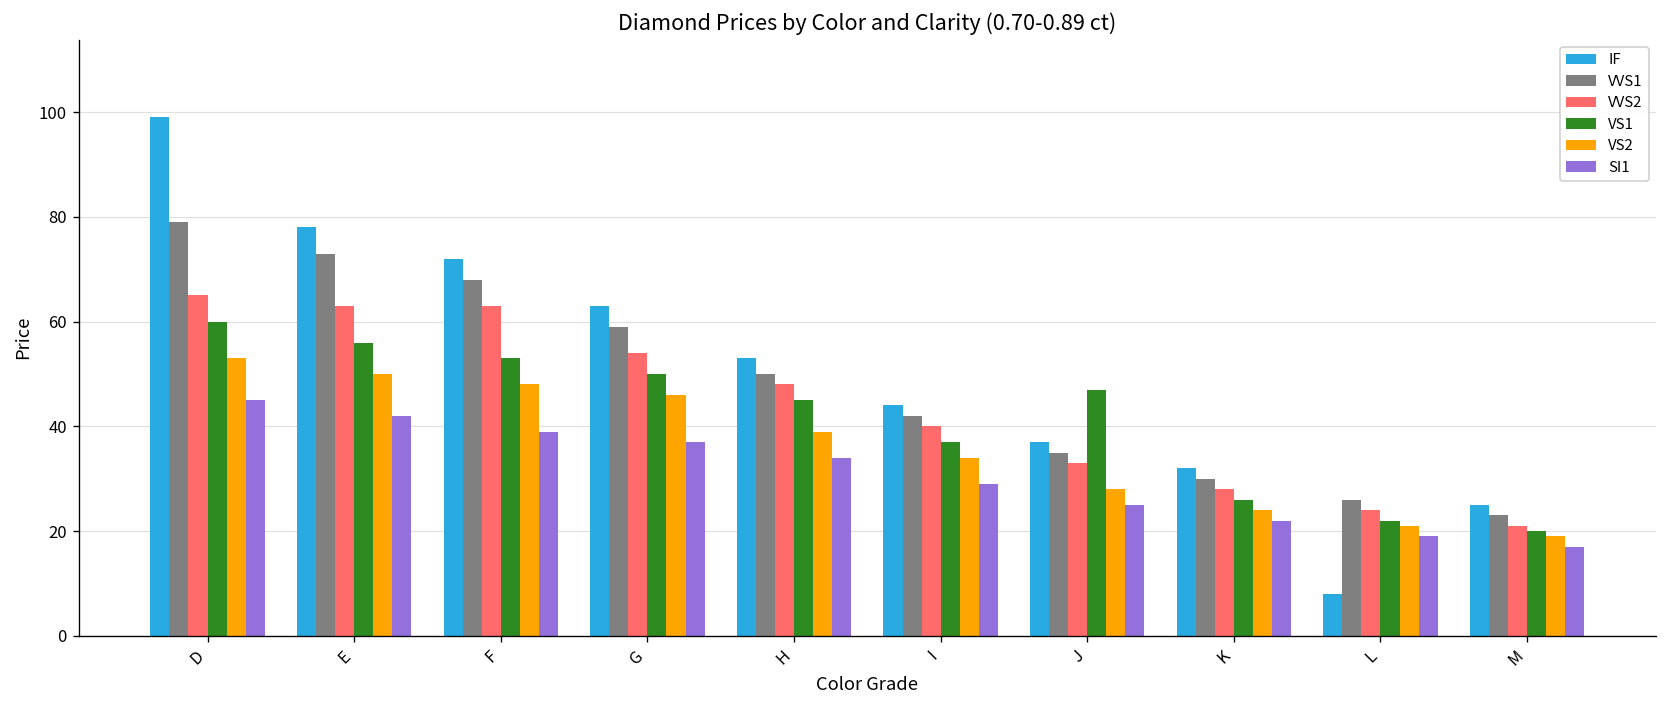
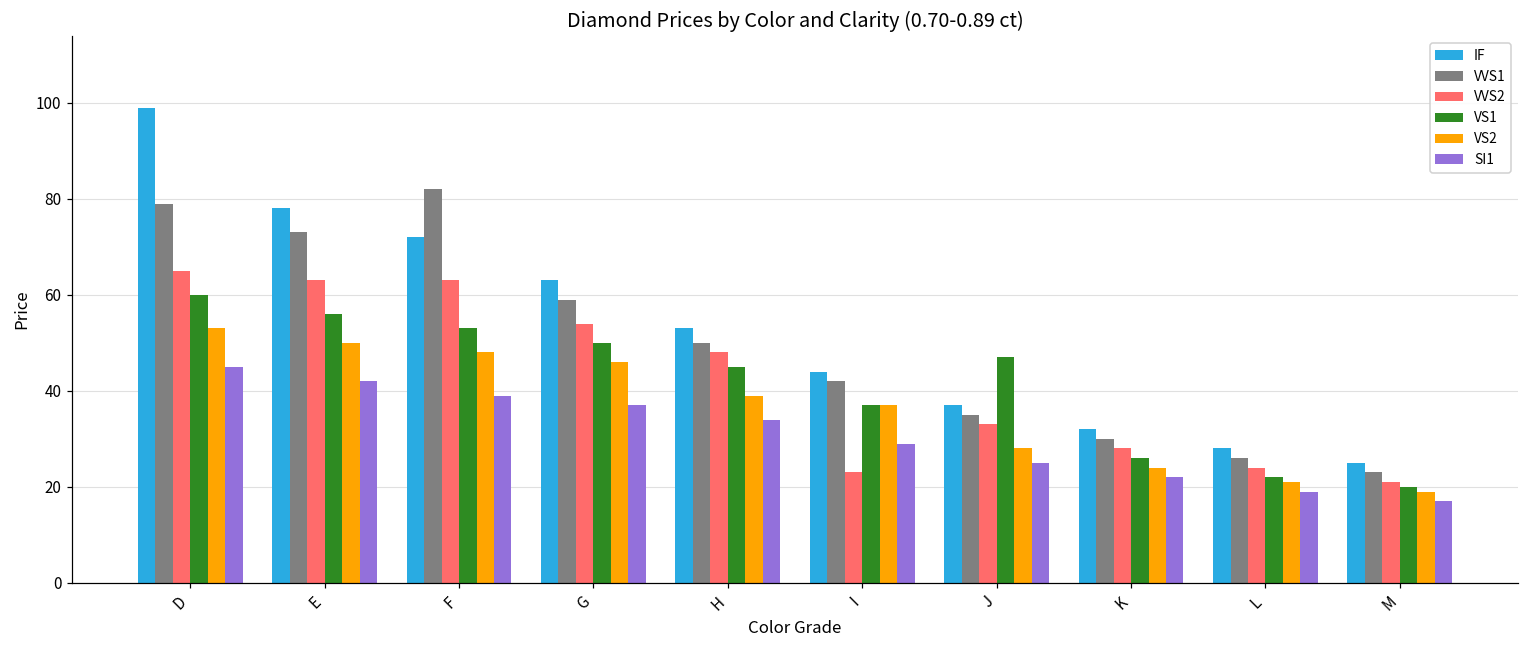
VVS1, F: 68 -> 82
VVS2, I: 40 -> 23
VS2, I: 34 -> 37
IF, L: 8 -> 28
